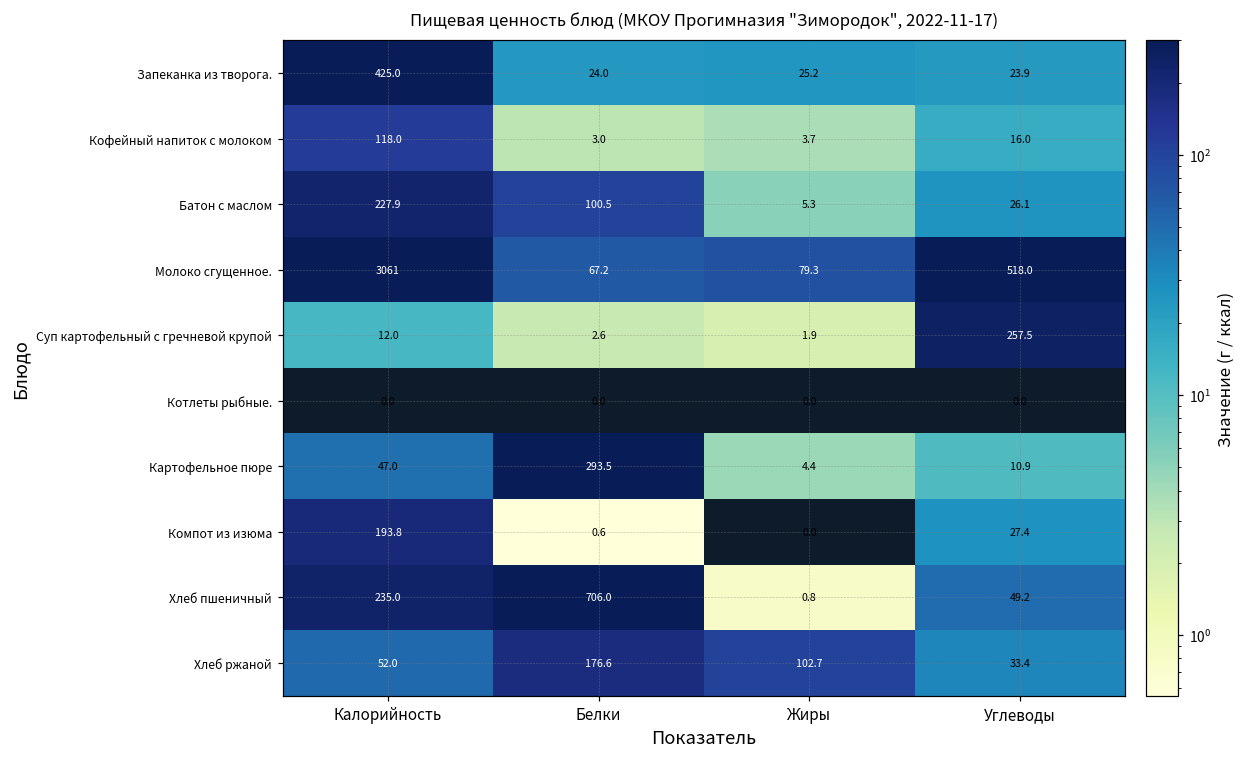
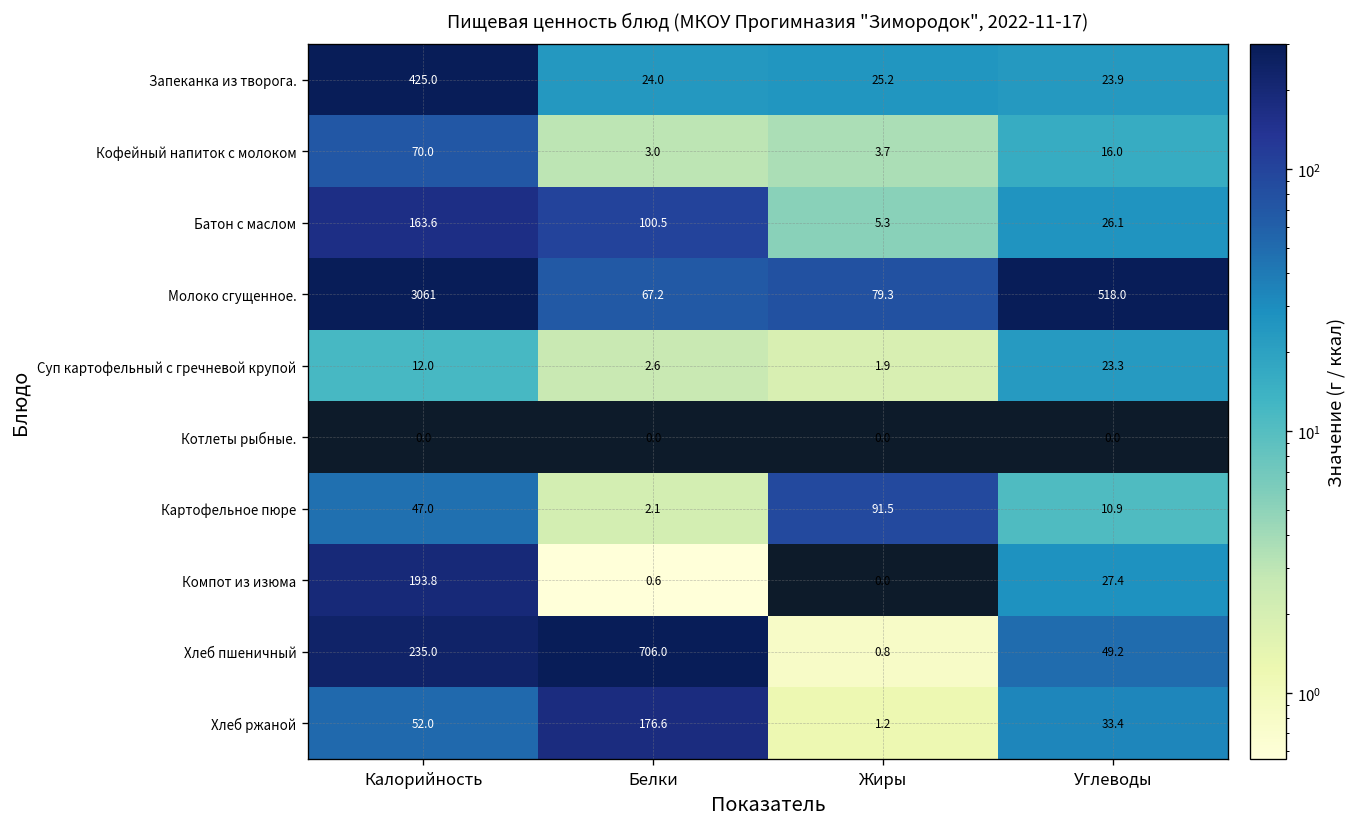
Кофейный напиток с молоком, Калорийность: 118.0 -> 70.0
Батон с маслом, Калорийность: 227.9 -> 163.6
Суп картофельный с гречневой крупой, Углеводы: 257.5 -> 23.3
Картофельное пюре, Белки: 293.5 -> 2.1
Картофельное пюре, Жиры: 4.4 -> 91.5
Хлеб ржаной, Жиры: 102.7 -> 1.2
